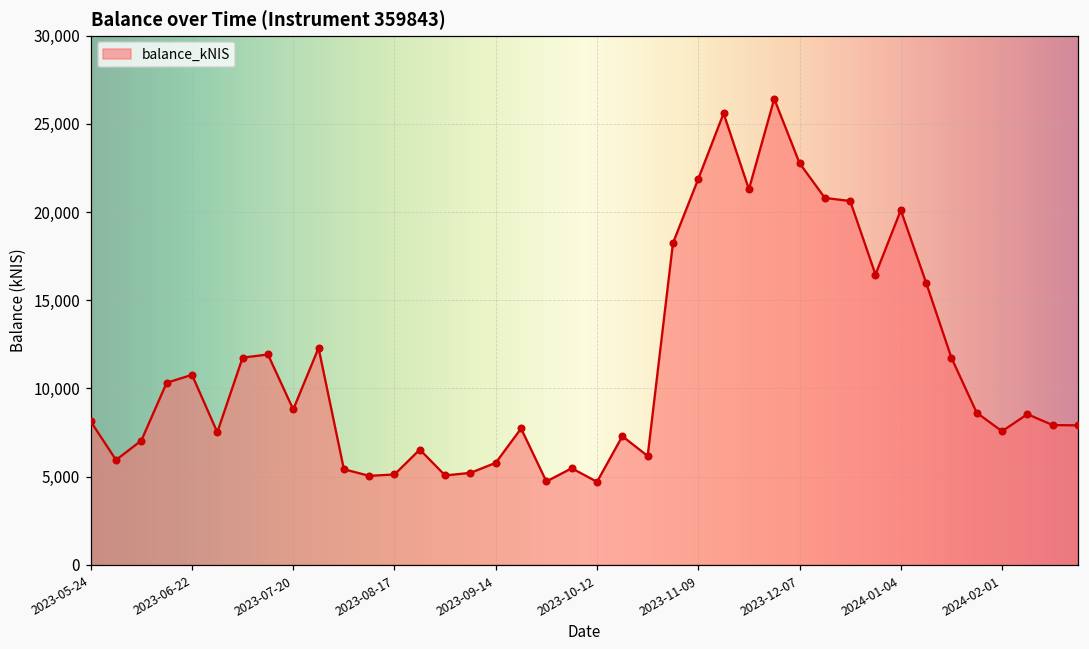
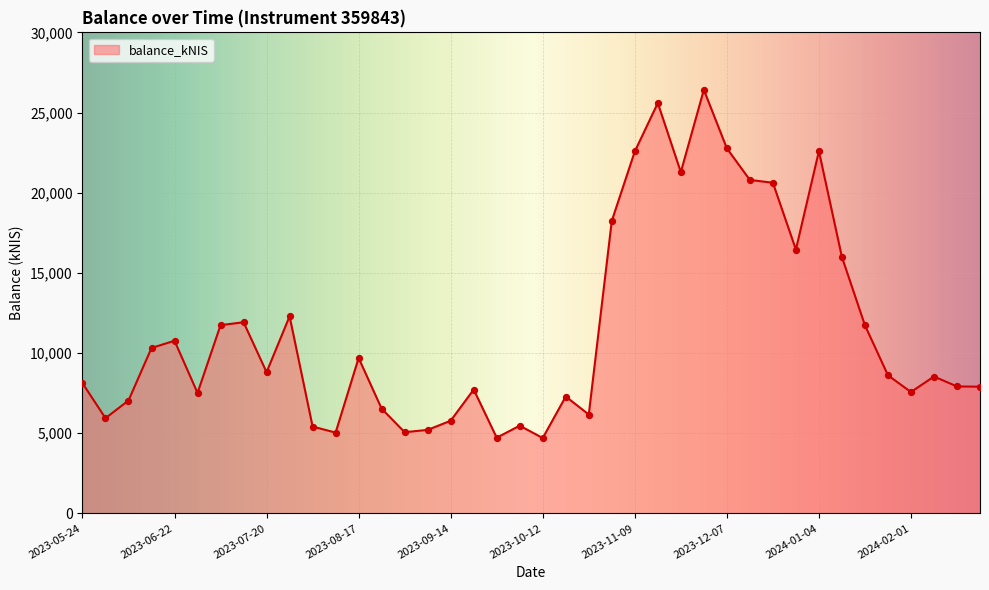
2023-08-17: 5,100 -> 9,700
2023-11-09: 21,900 -> 22,600
2024-01-04: 20,100 -> 22,600
